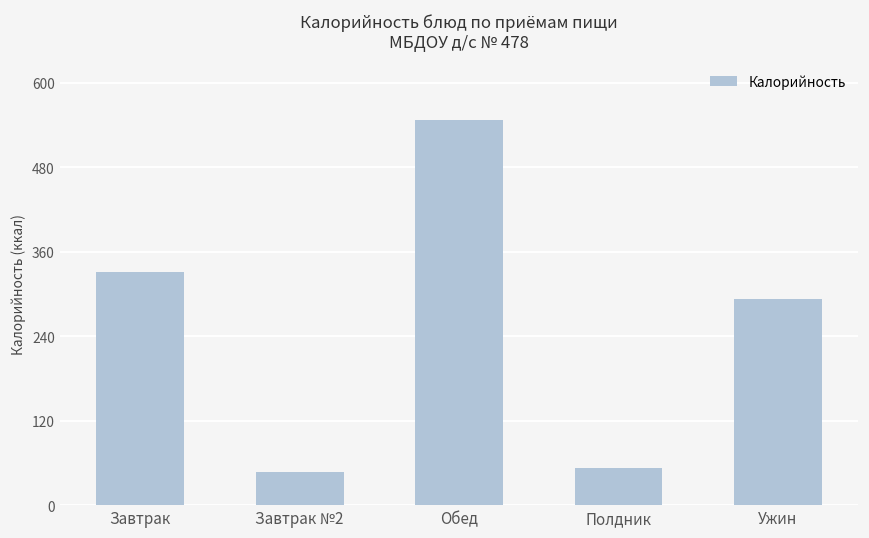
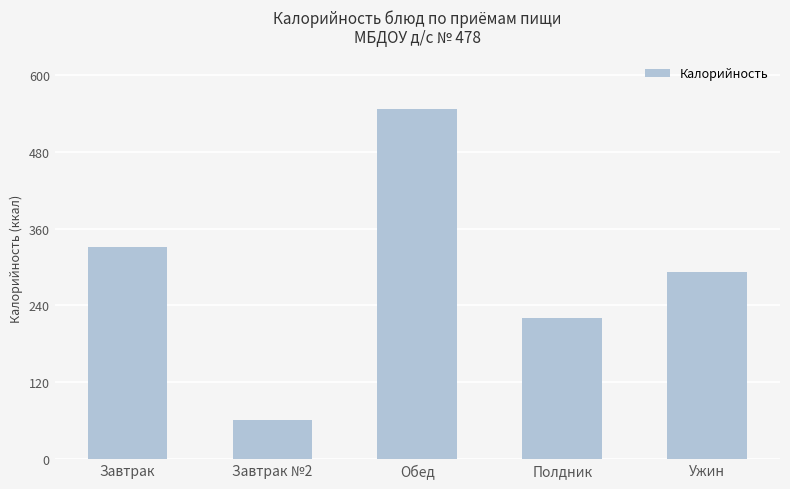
Завтрак №2: 50 -> 60
Полдник: 50 -> 220
